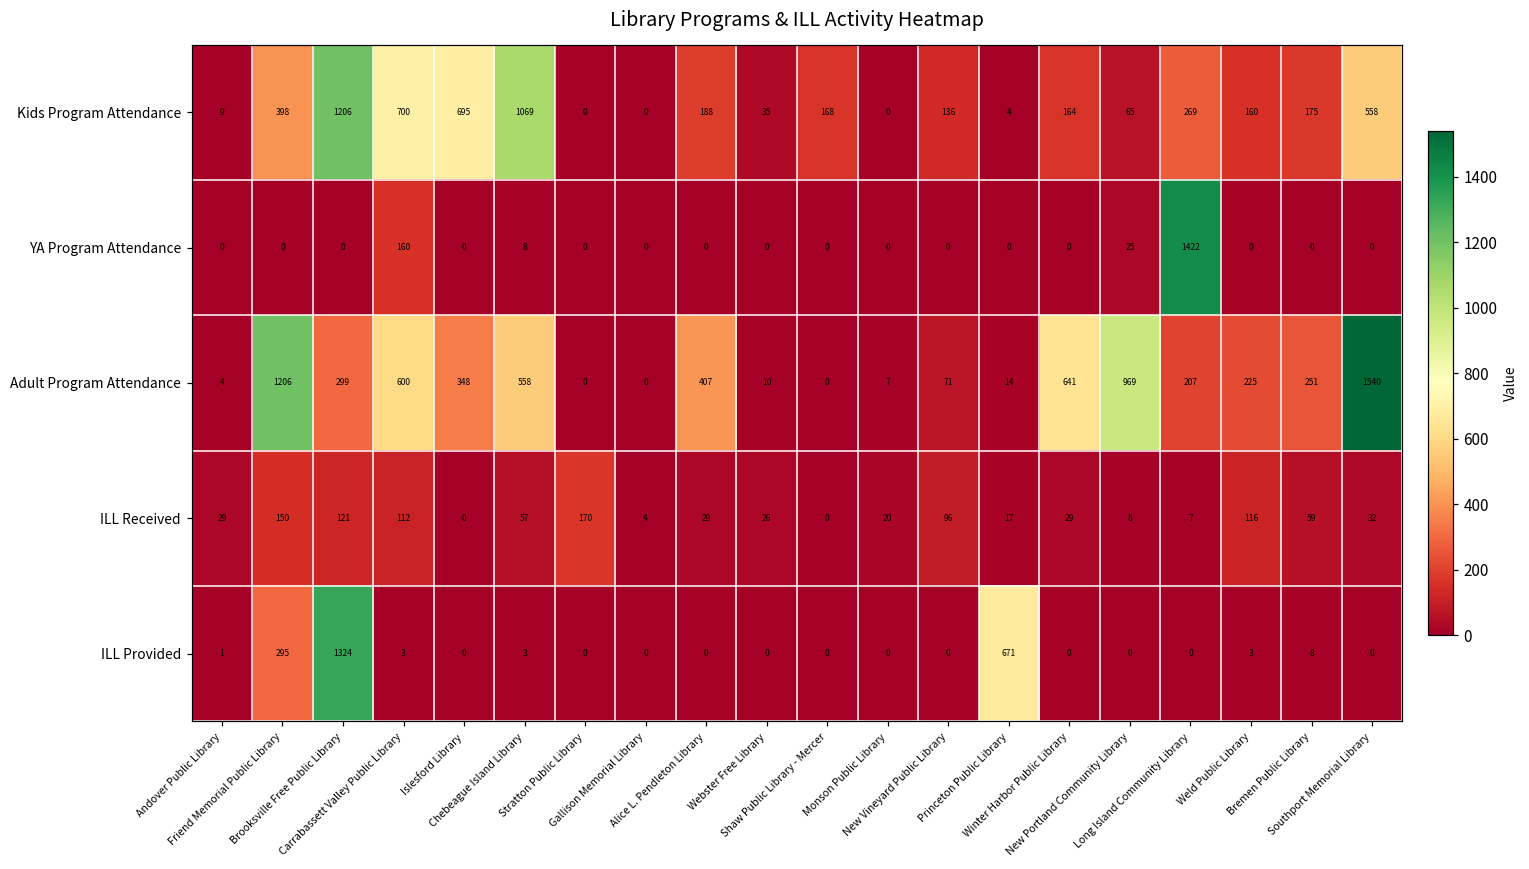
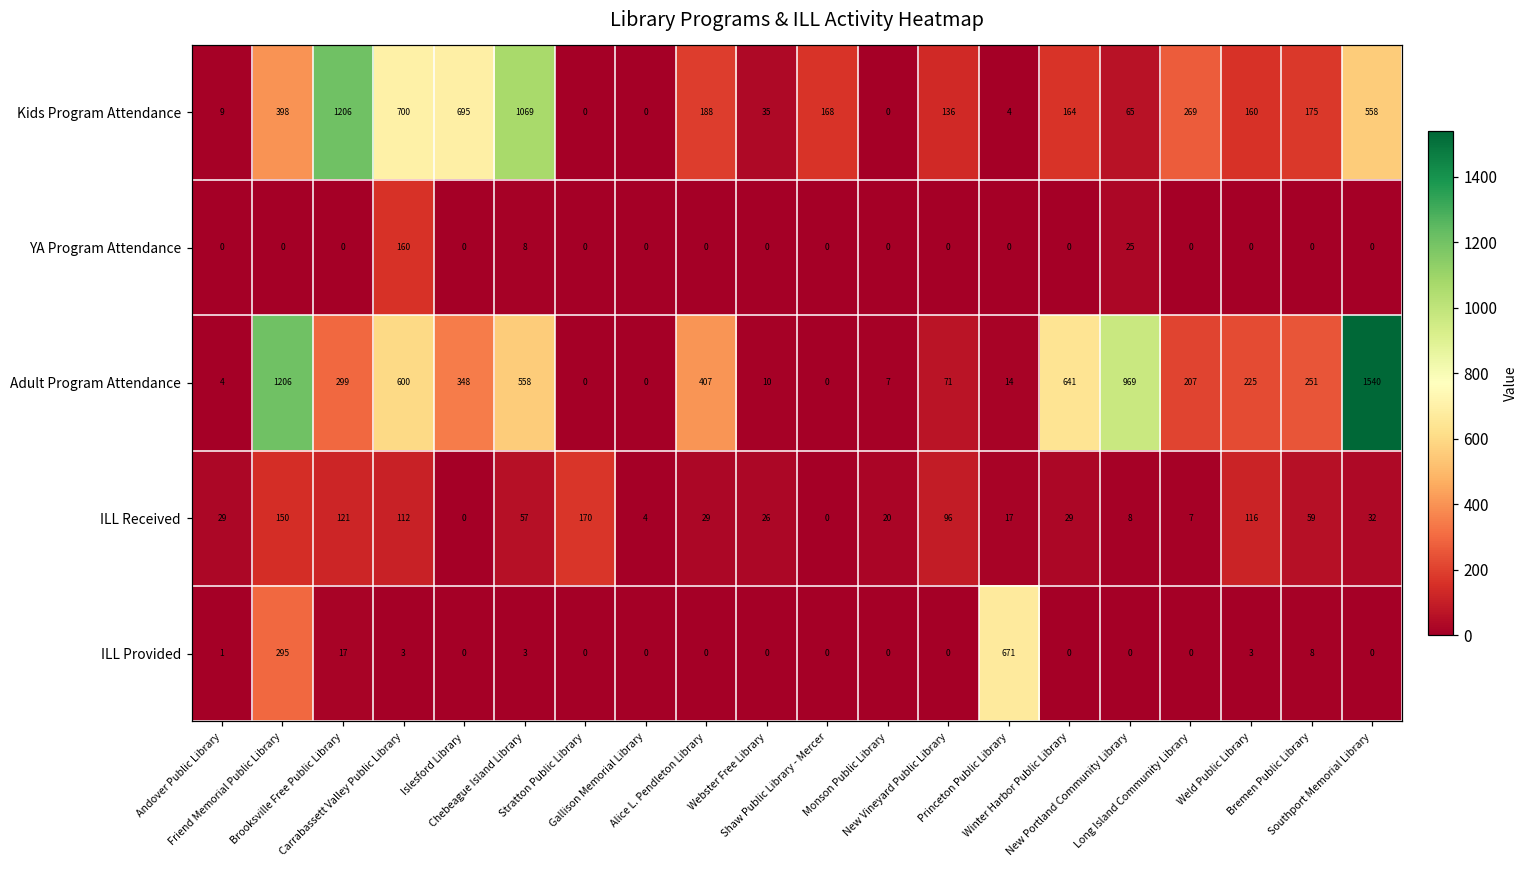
YA Program Attendance, Long Island Community Library: 1422 -> 0
ILL Provided, Brooksville Free Public Library: 1324 -> 17
